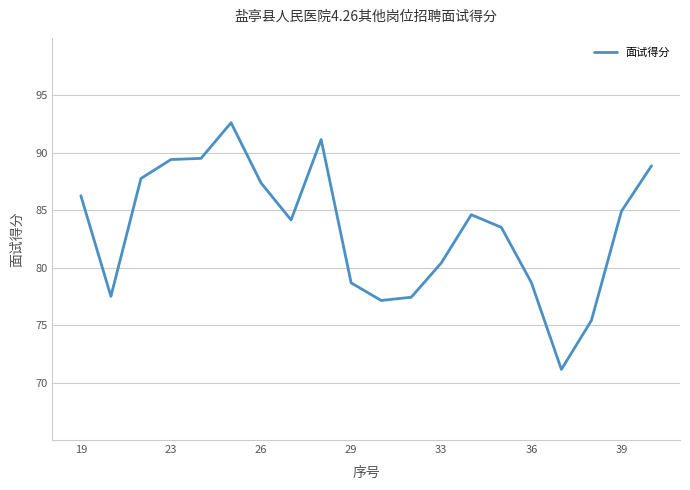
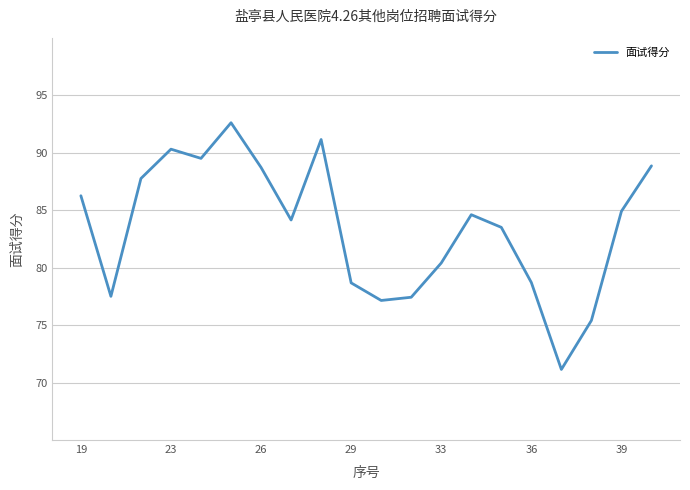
23: 89.4 -> 90.3
26: 87.4 -> 88.7
